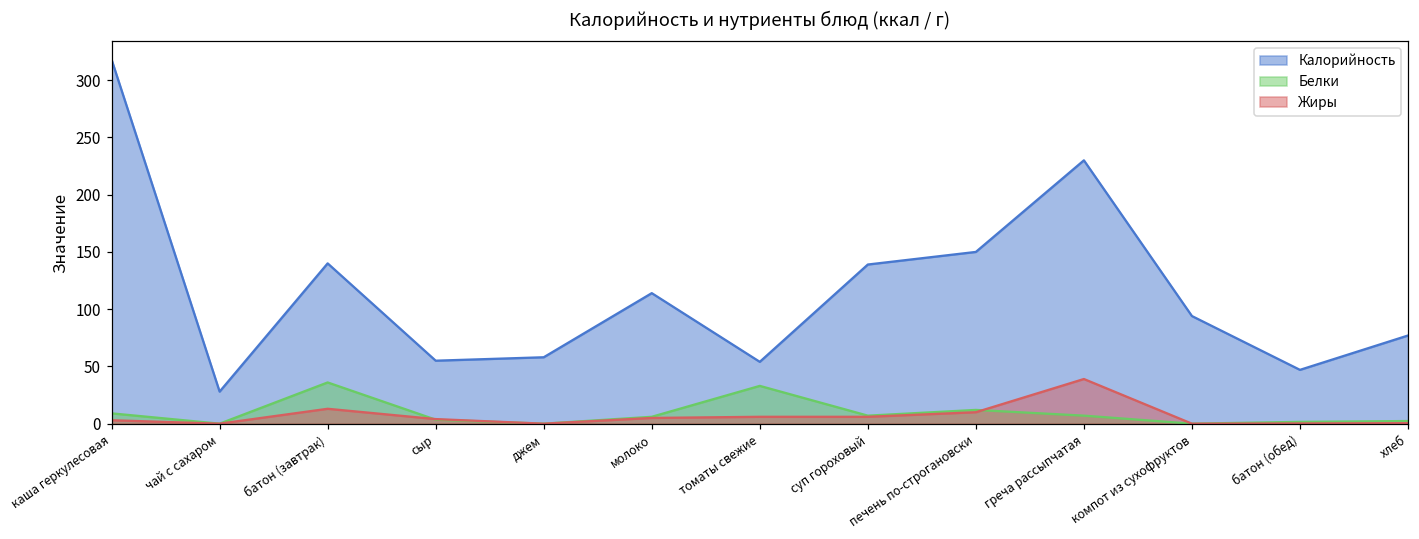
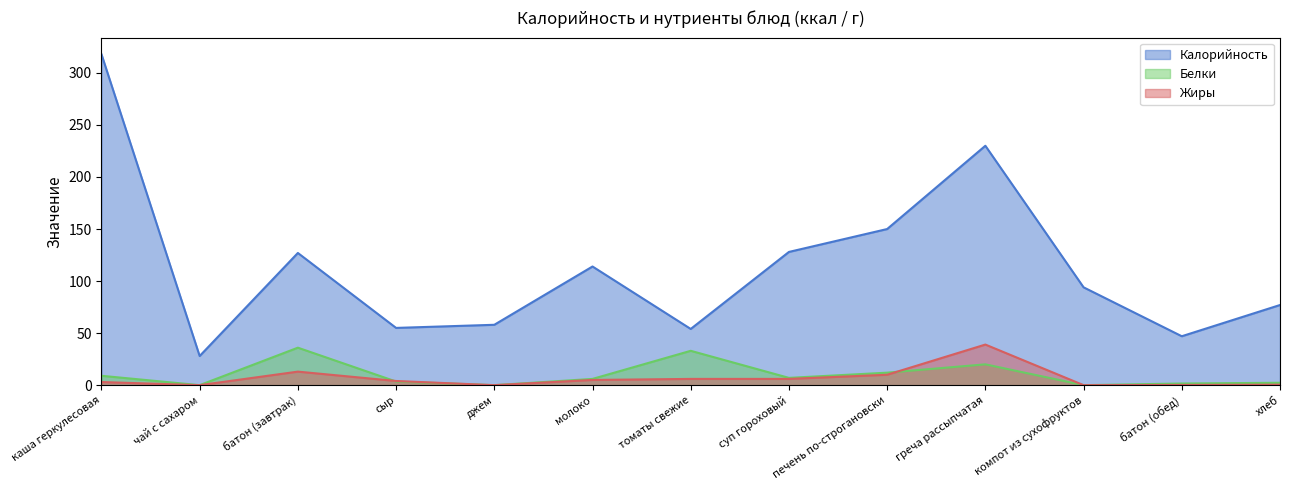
Калорийность, батон (завтрак): 140 -> 127
Калорийность, суп гороховый: 139 -> 128
Белки, греча рассыпчатая: 7 -> 20
